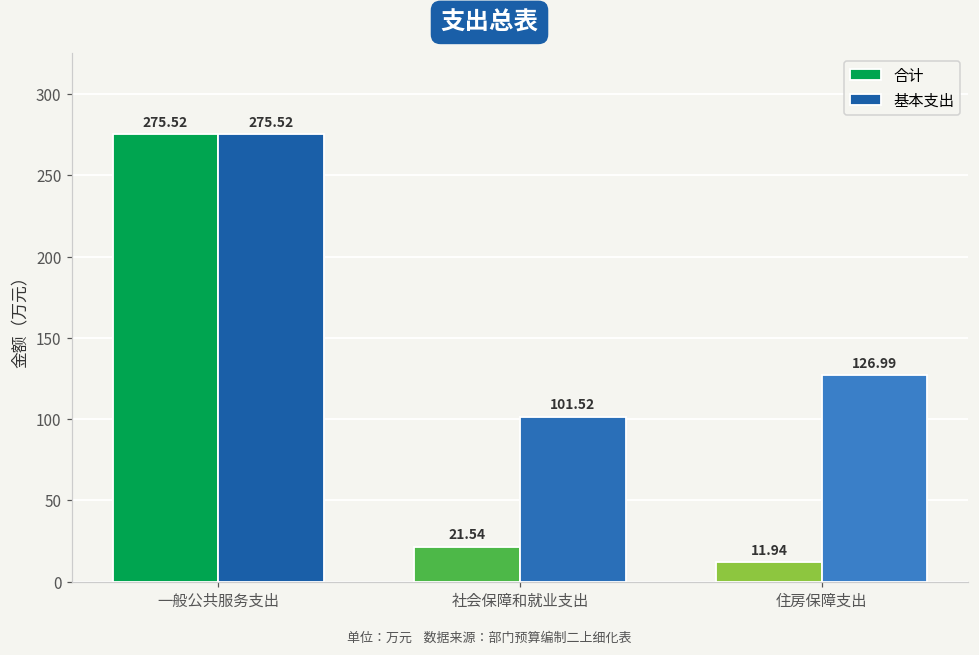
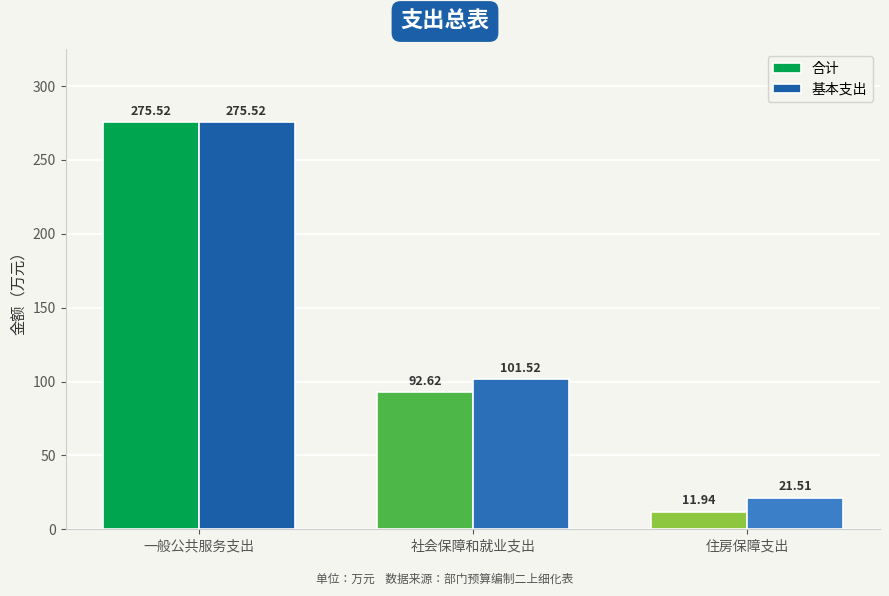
合计, 社会保障和就业支出: 21.54 -> 92.62
基本支出, 住房保障支出: 126.99 -> 21.51
